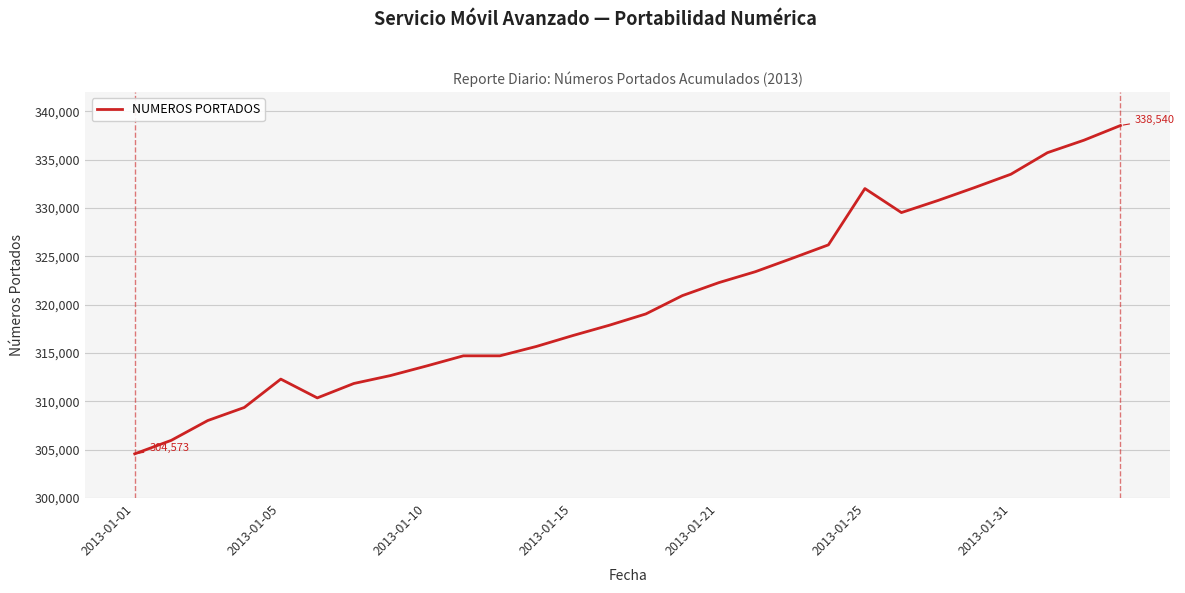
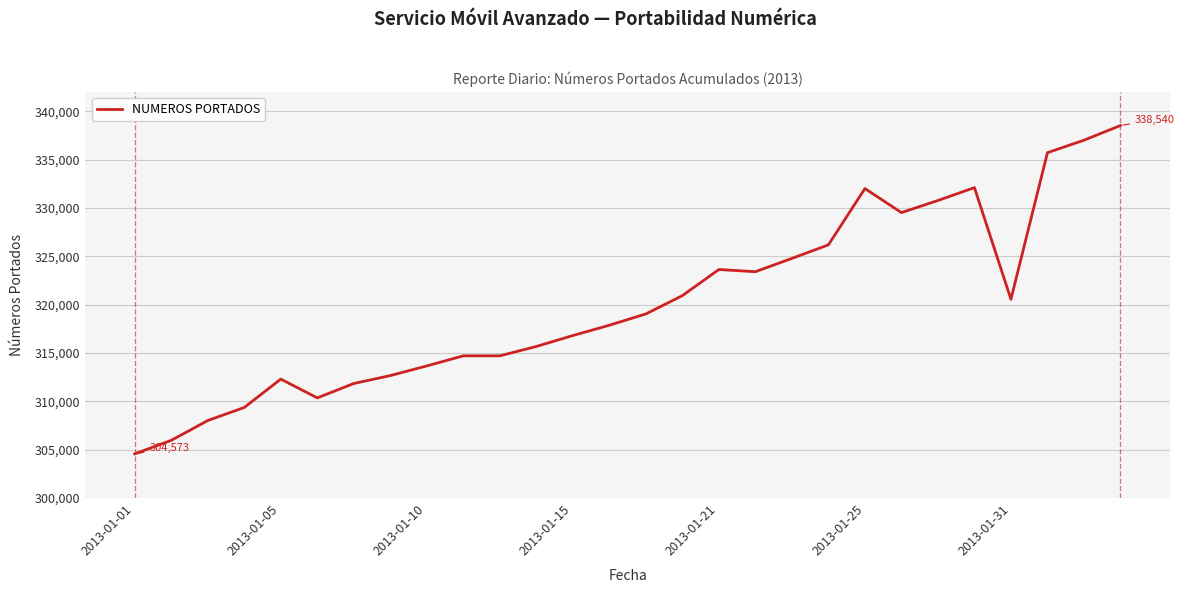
2013-01-21: 322,000 -> 324,000
2013-01-31: 334,000 -> 321,000
